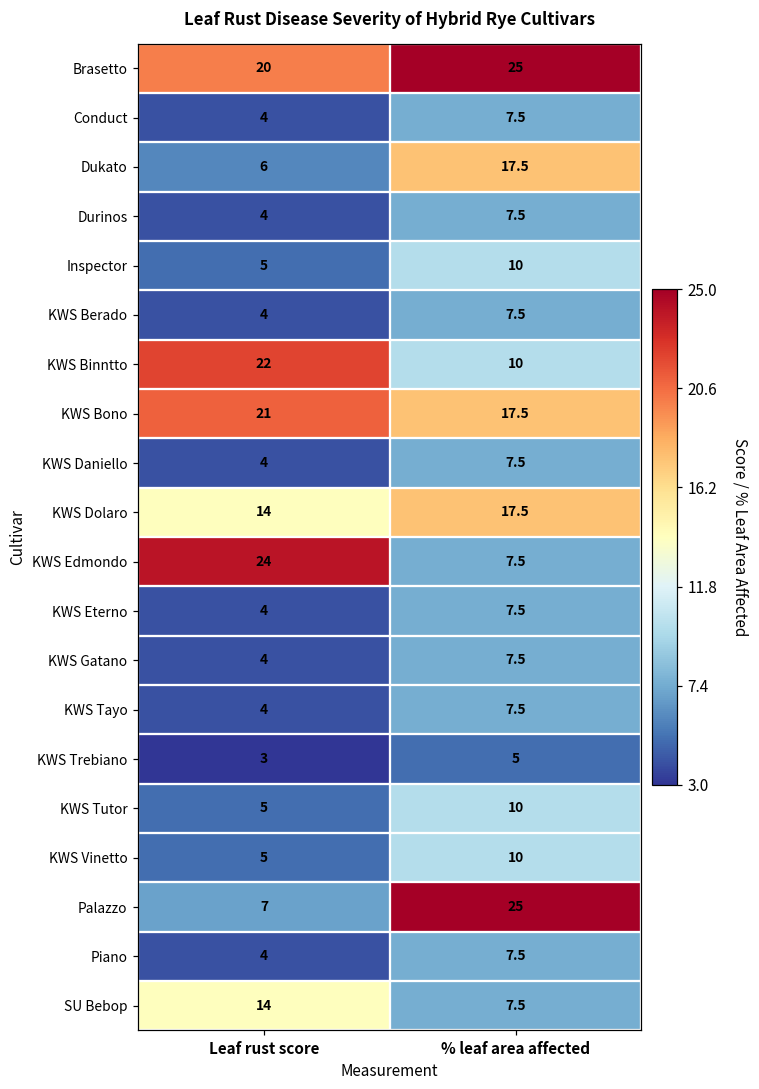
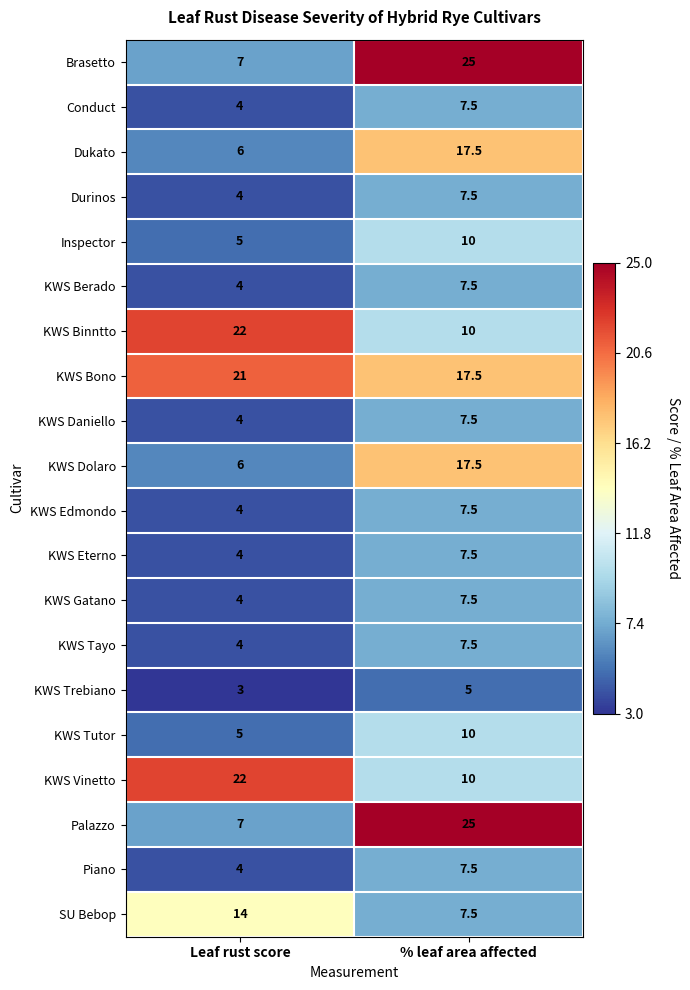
Brasetto, Leaf rust score: 20 -> 7
KWS Dolaro, Leaf rust score: 14 -> 6
KWS Edmondo, Leaf rust score: 24 -> 4
KWS Vinetto, Leaf rust score: 5 -> 22
